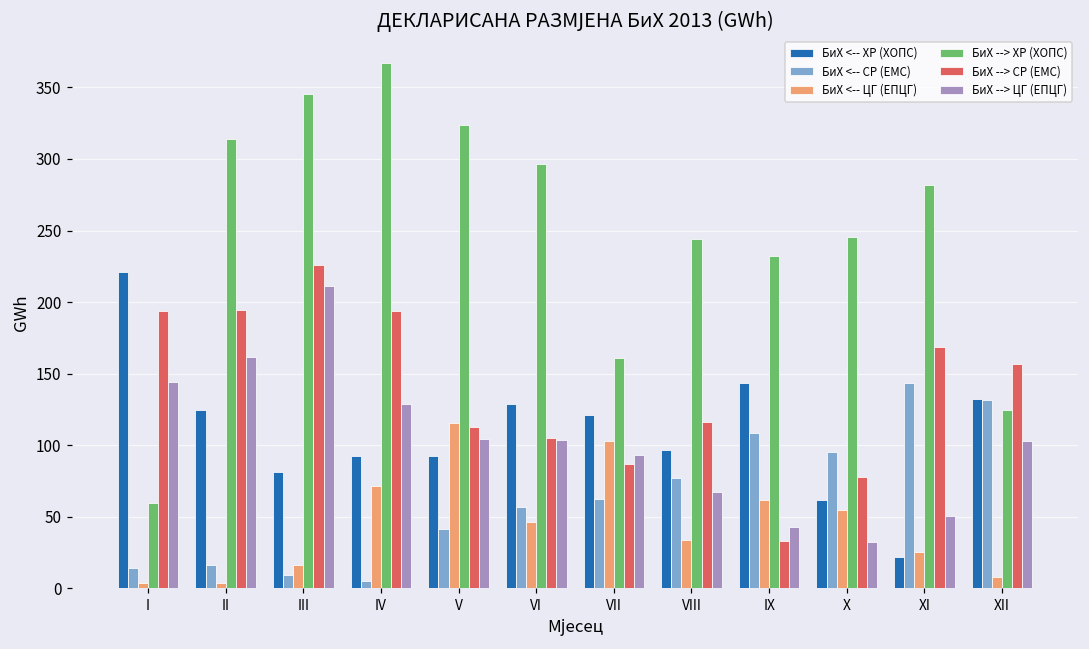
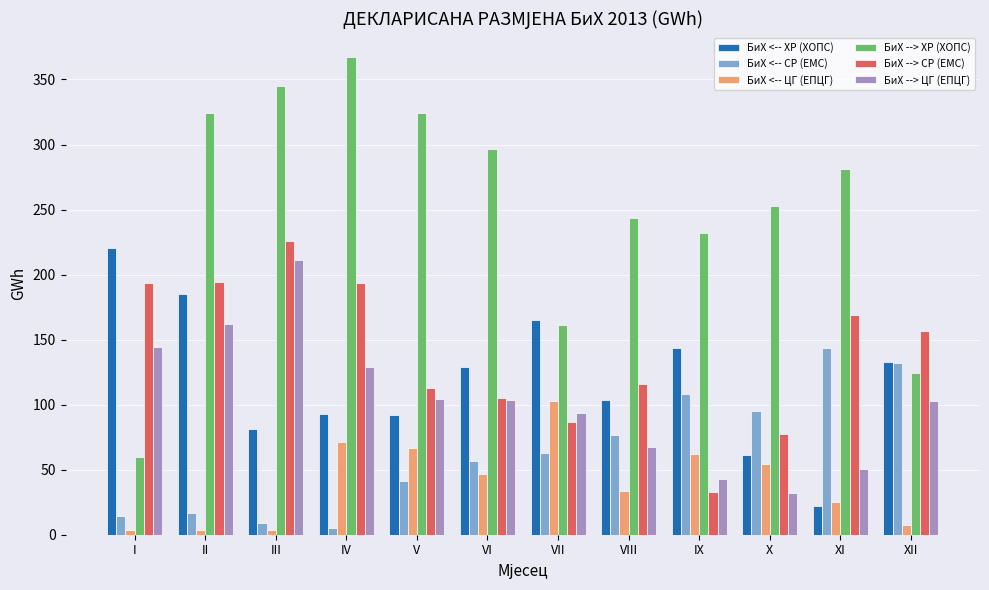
БиХ <-- ХР (ХОПС), II: 125 -> 185
БиХ --> ХР (ХОПС), II: 314 -> 325
БиХ <-- ЦГ (ЕПЦГ), III: 16 -> 4
БиХ <-- ЦГ (ЕПЦГ), V: 115 -> 67
БиХ <-- ХР (ХОПС), VII: 121 -> 165
БиХ <-- ХР (ХОПС), VIII: 96 -> 103
БиХ --> ХР (ХОПС), X: 245 -> 253
